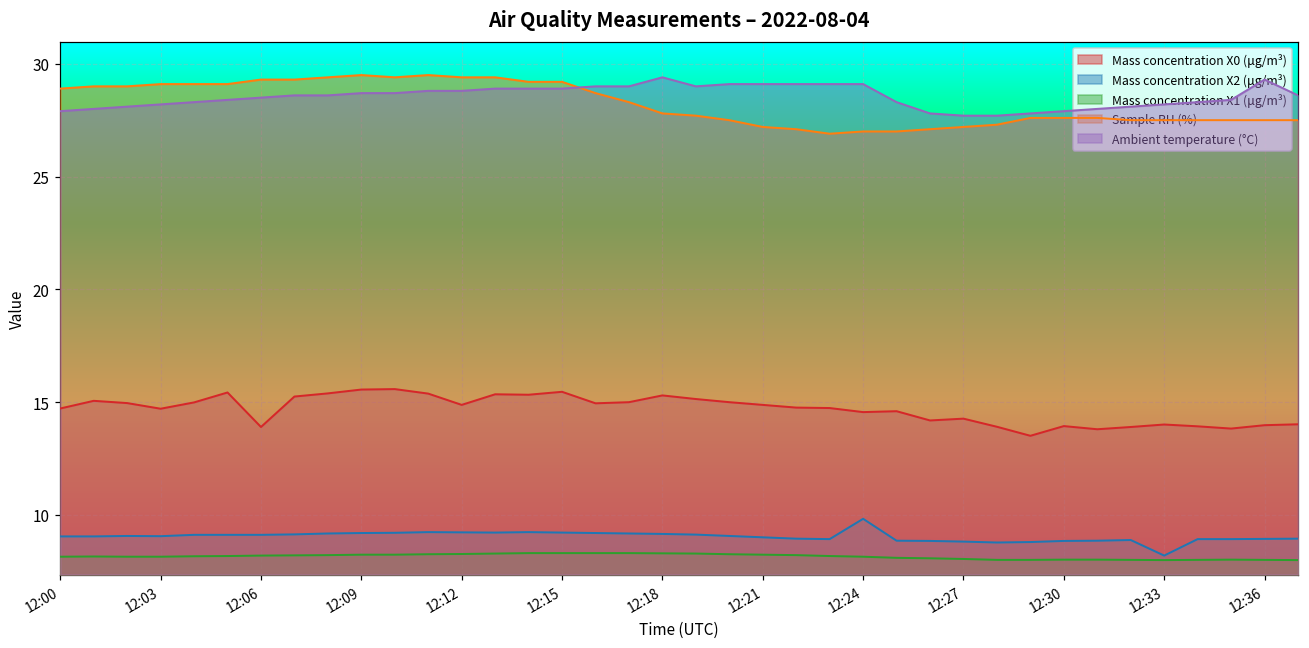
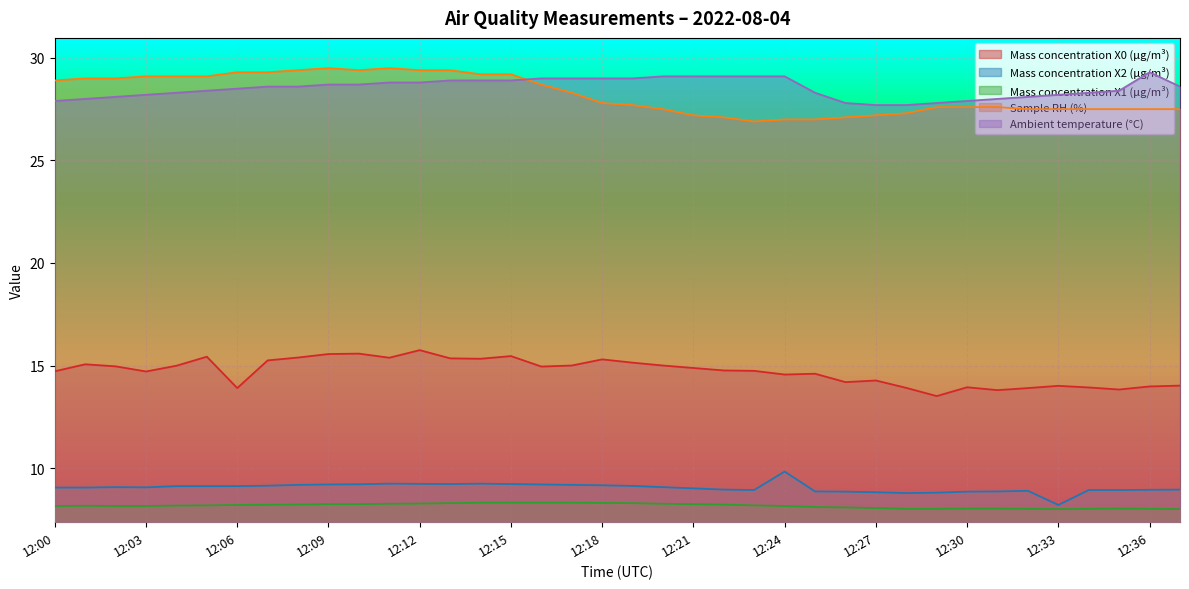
Mass concentration X0 (μg/m³), 12:12: 14.9 -> 15.8
Ambient temperature (°C), 12:18: 29.4 -> 29.0
